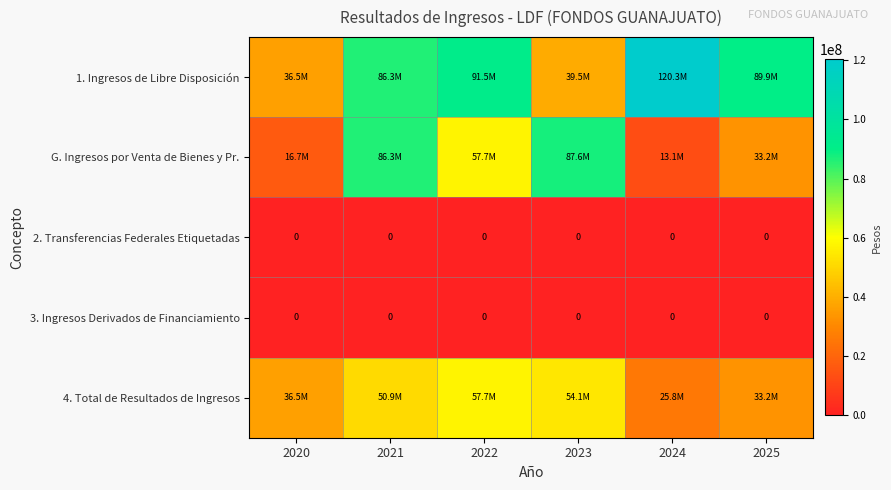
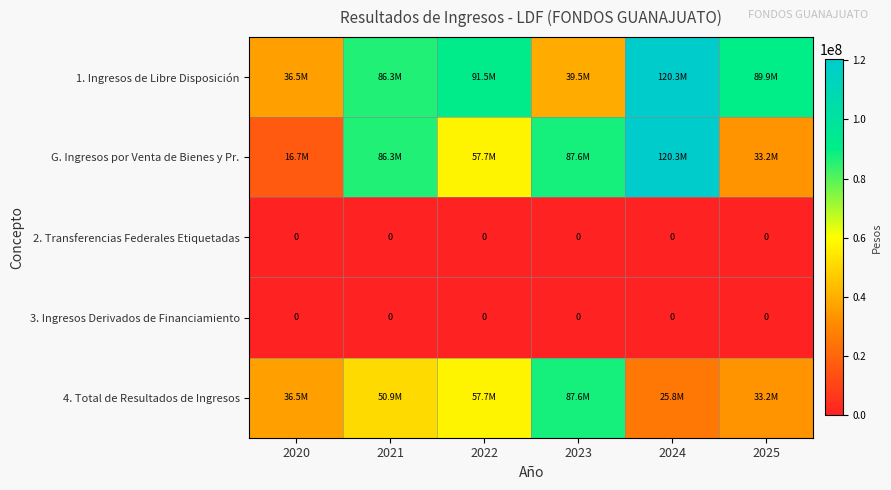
G. Ingresos por Venta de Bienes y Pr., 2024: 13.1M -> 120.3M
4. Total de Resultados de Ingresos, 2023: 54.1M -> 87.6M
